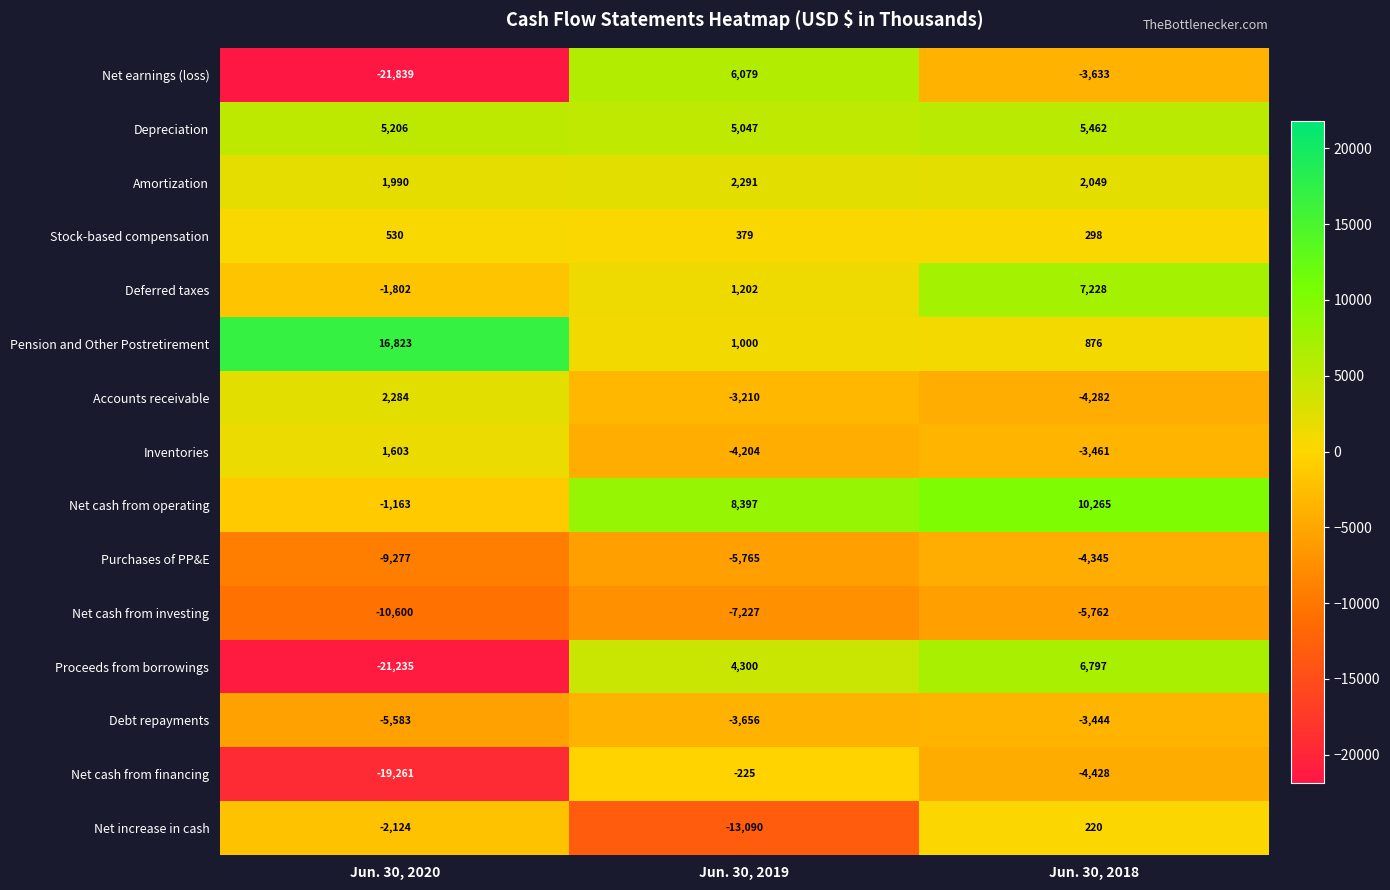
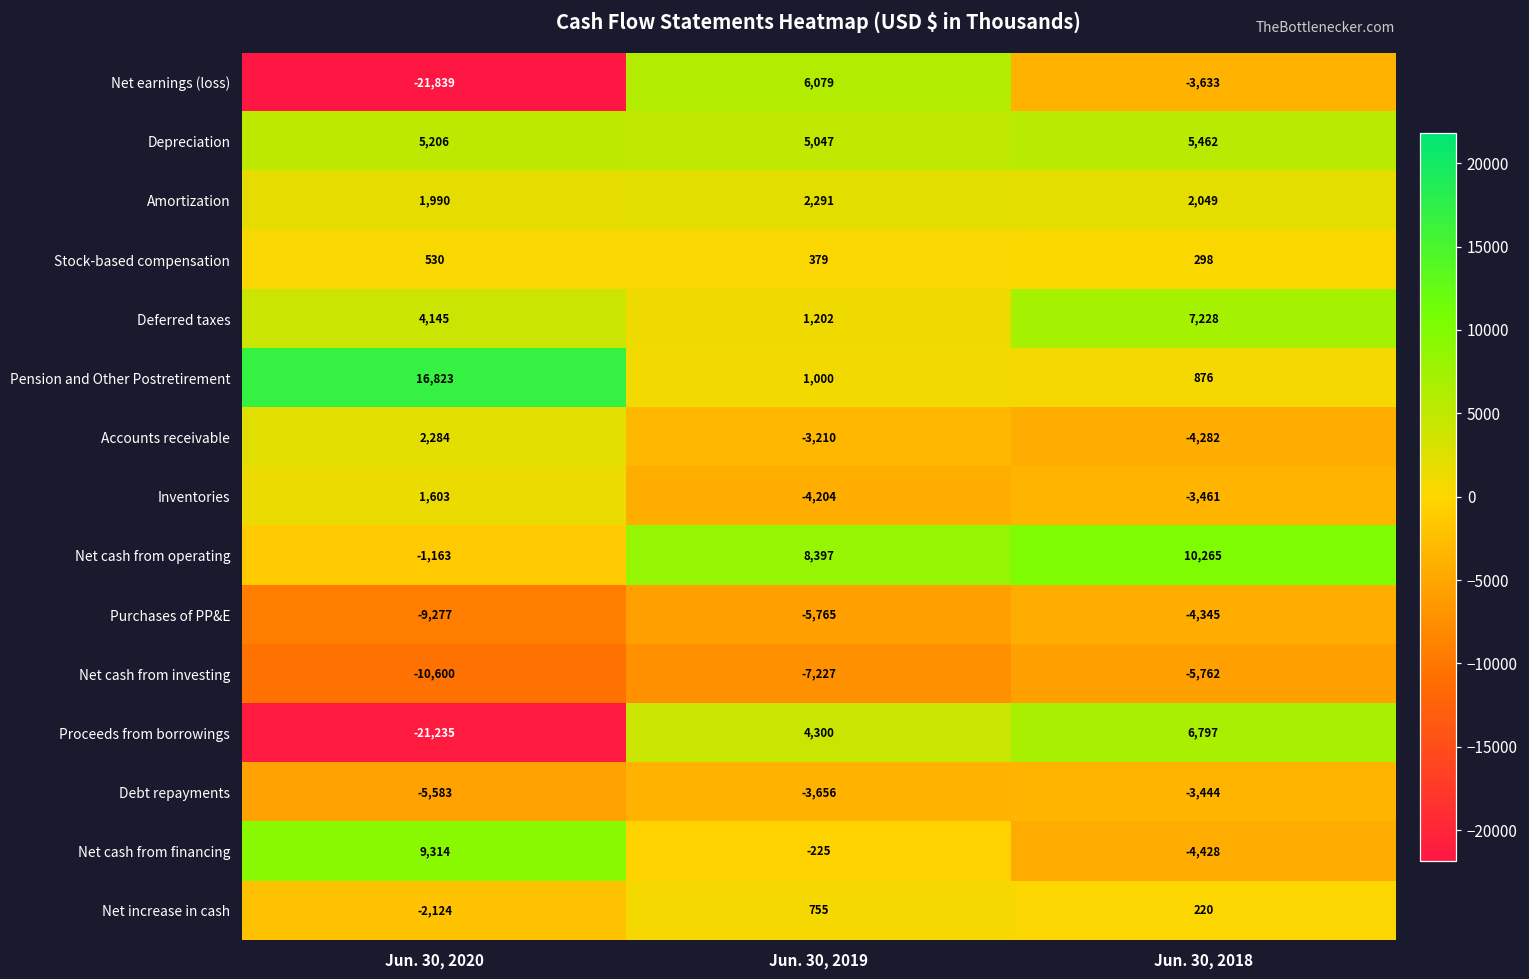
Deferred taxes, Jun. 30, 2020: -1,802 -> 4,145
Net cash from financing, Jun. 30, 2020: -19,261 -> 9,314
Net increase in cash, Jun. 30, 2019: -13,090 -> 755
